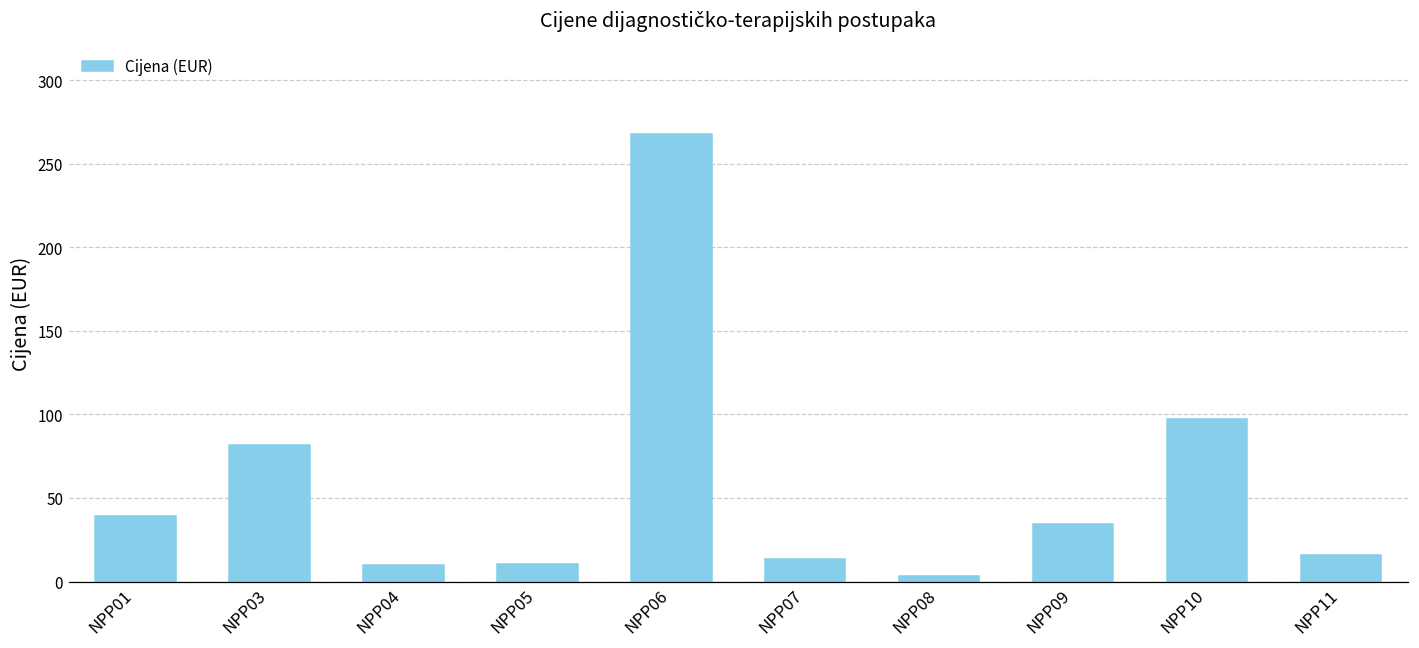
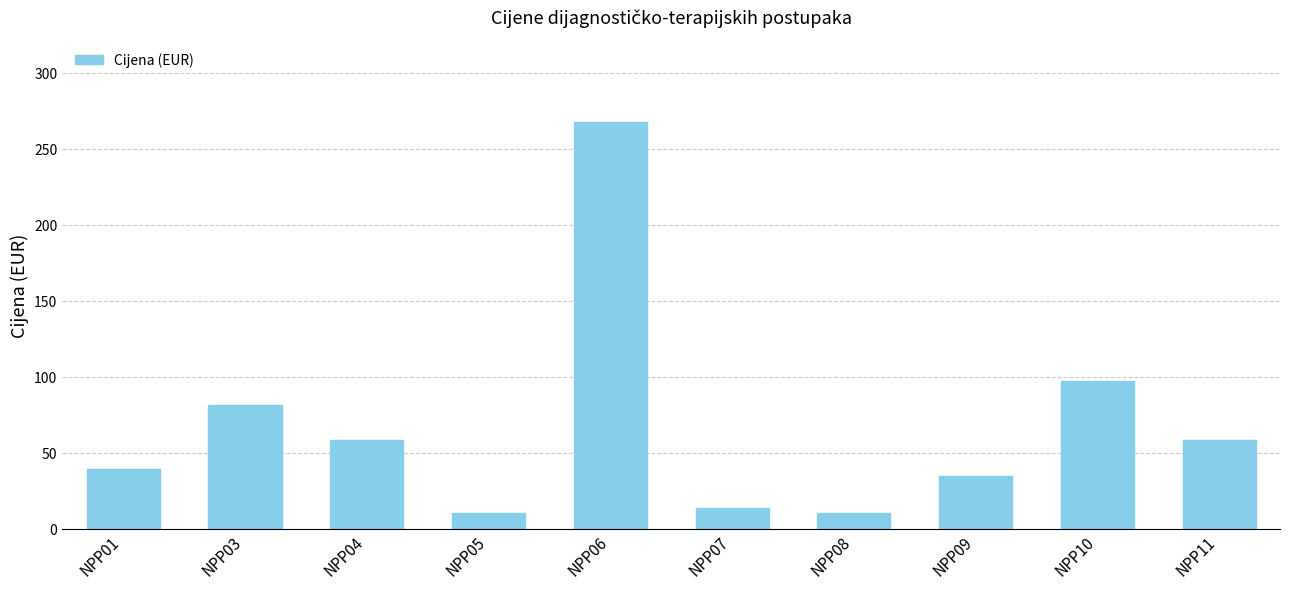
NPP04: 10 -> 58
NPP08: 3 -> 10
NPP11: 16 -> 58
